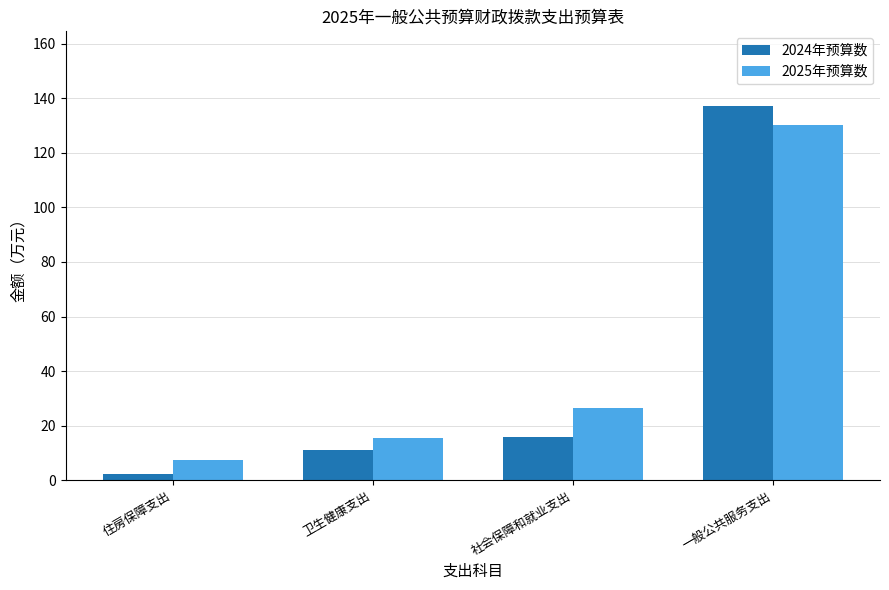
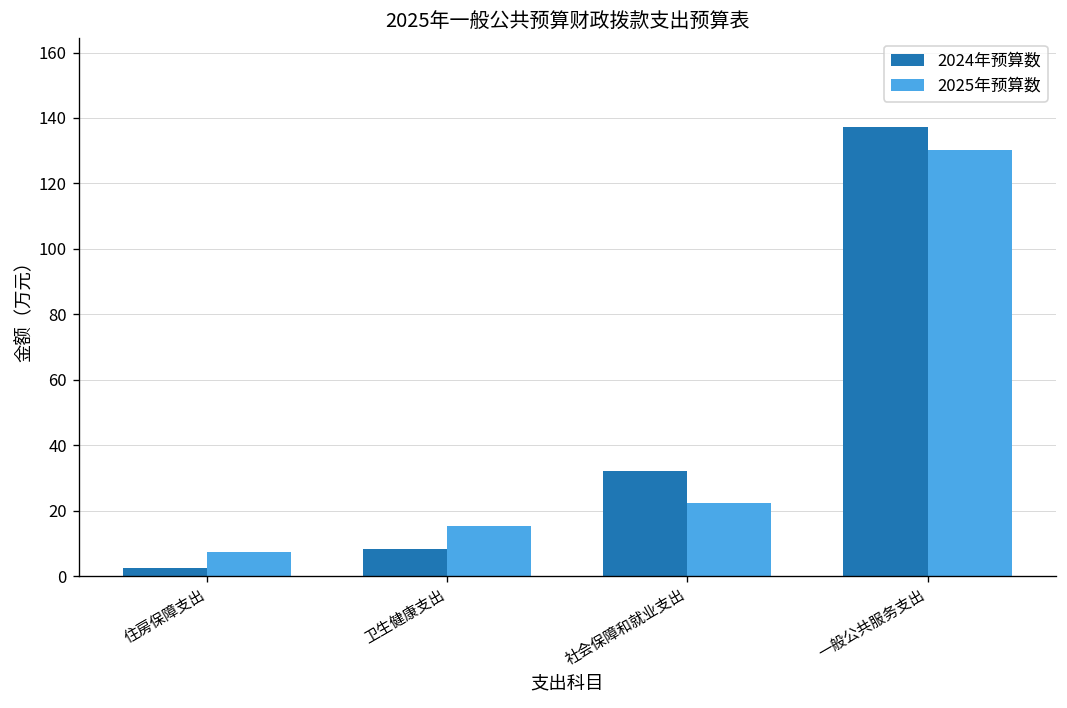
2024年预算数, 卫生健康支出: 11 -> 8
2024年预算数, 社会保障和就业支出: 16 -> 32
2025年预算数, 社会保障和就业支出: 26 -> 22
